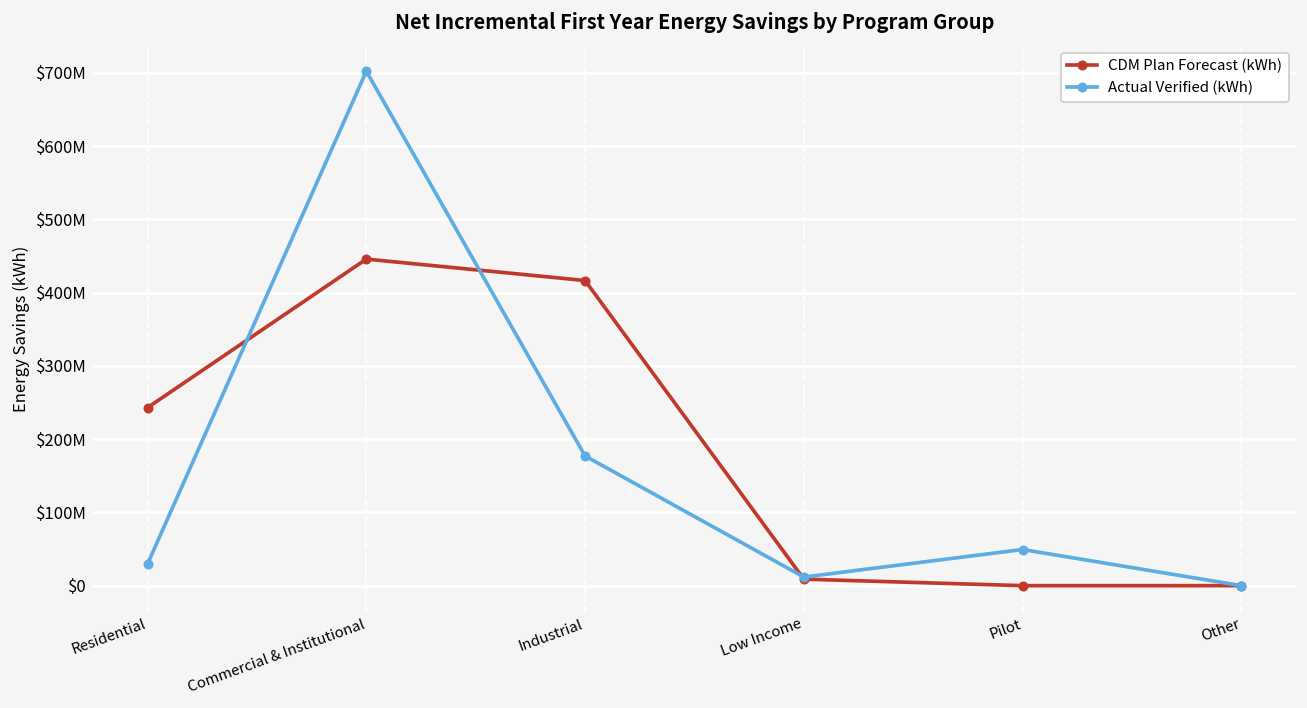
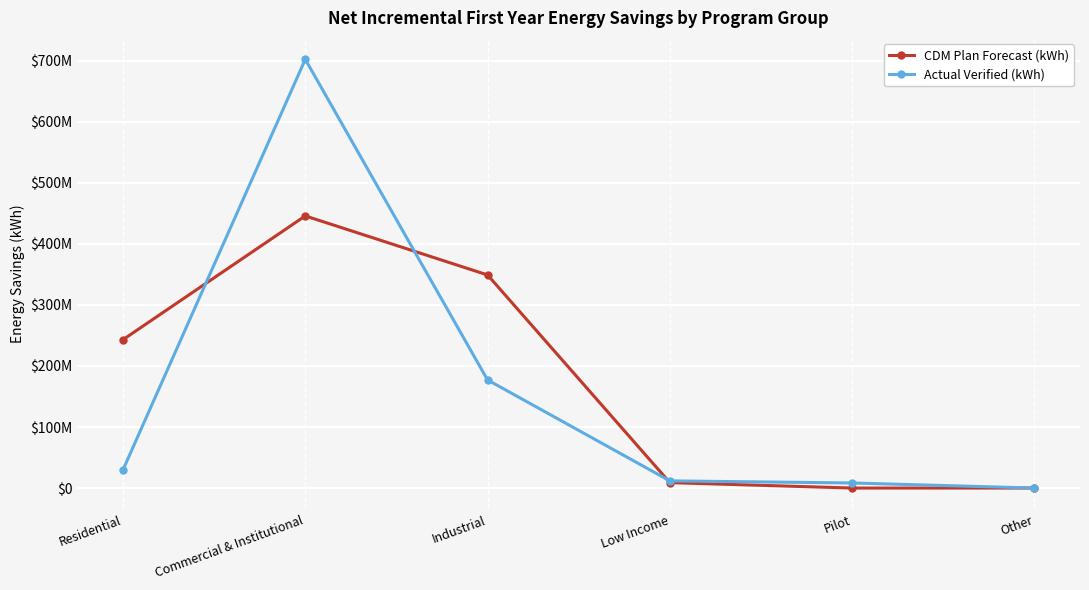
CDM Plan Forecast (kWh), Industrial: $420000000 -> $350000000
Actual Verified (kWh), Pilot: $50000000 -> $10000000
